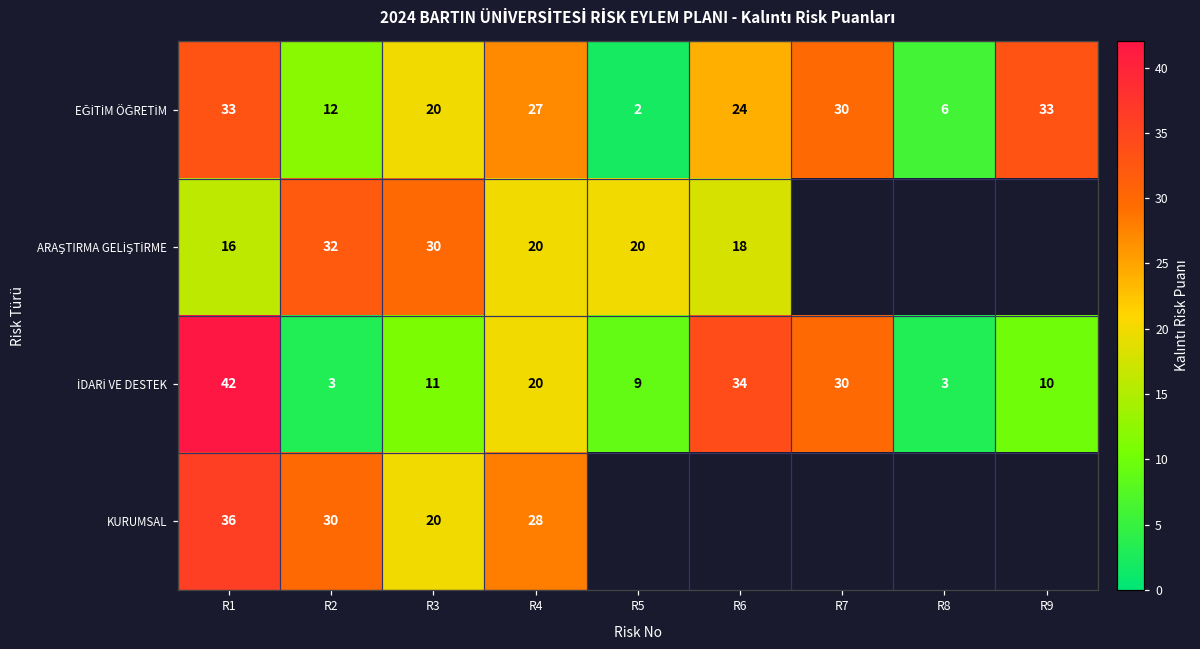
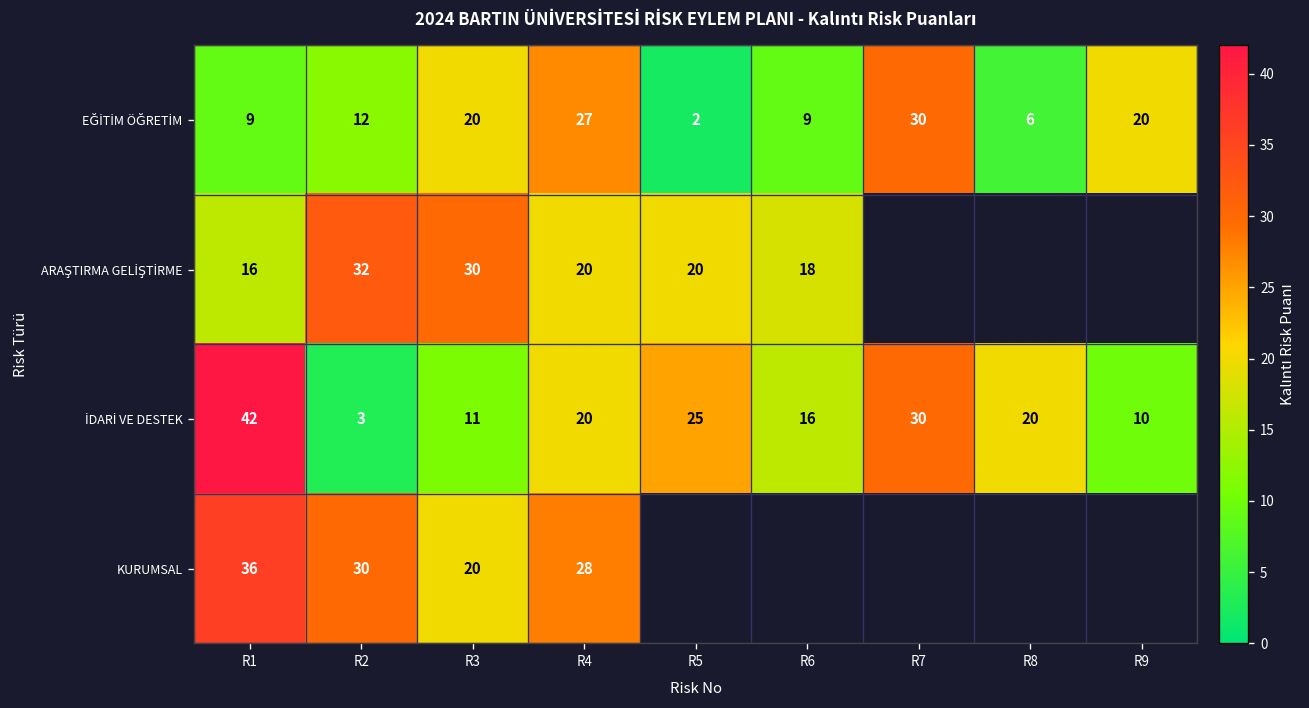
EĞİTİM ÖĞRETİM, R1: 33 -> 9
EĞİTİM ÖĞRETİM, R6: 24 -> 9
EĞİTİM ÖĞRETİM, R9: 33 -> 20
İDARİ VE DESTEK, R5: 9 -> 25
İDARİ VE DESTEK, R6: 34 -> 16
İDARİ VE DESTEK, R8: 3 -> 20
